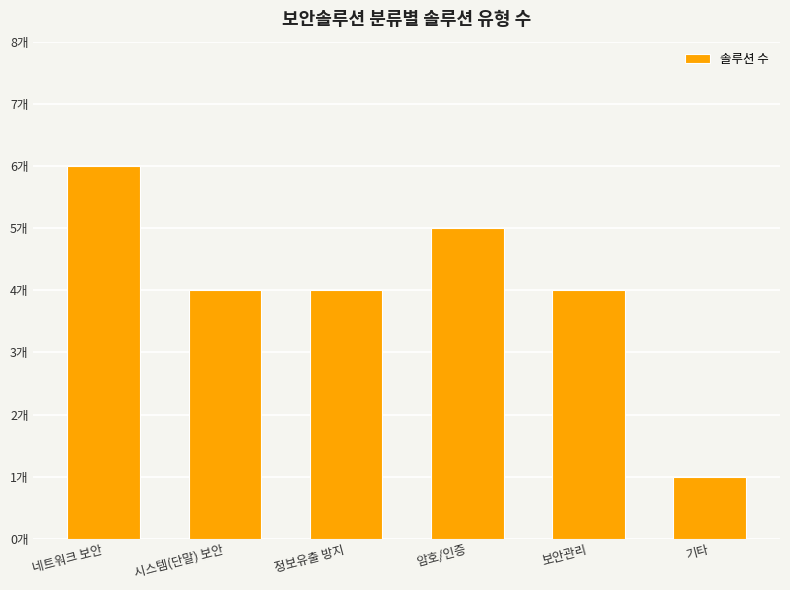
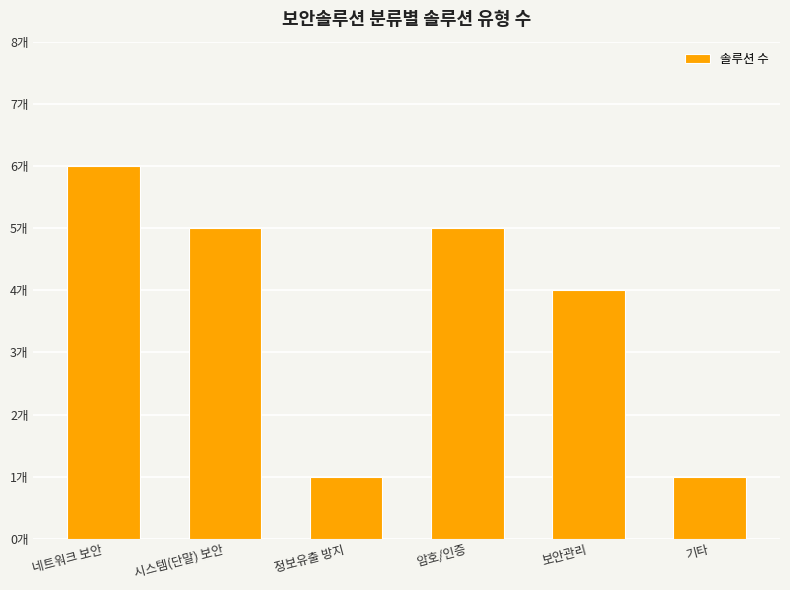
시스템(단말) 보안: 4개 -> 5개
정보유출 방지: 4개 -> 1개
